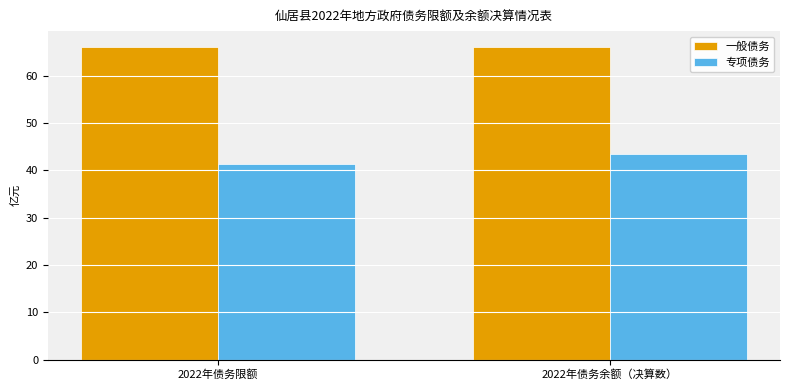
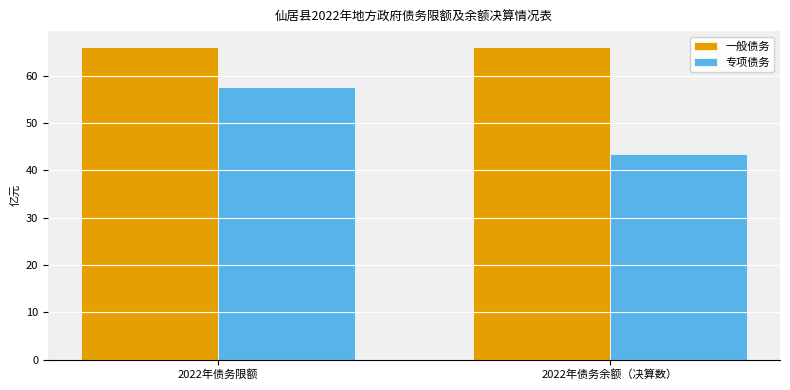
专项债务, 2022年债务限额: 41 -> 58
